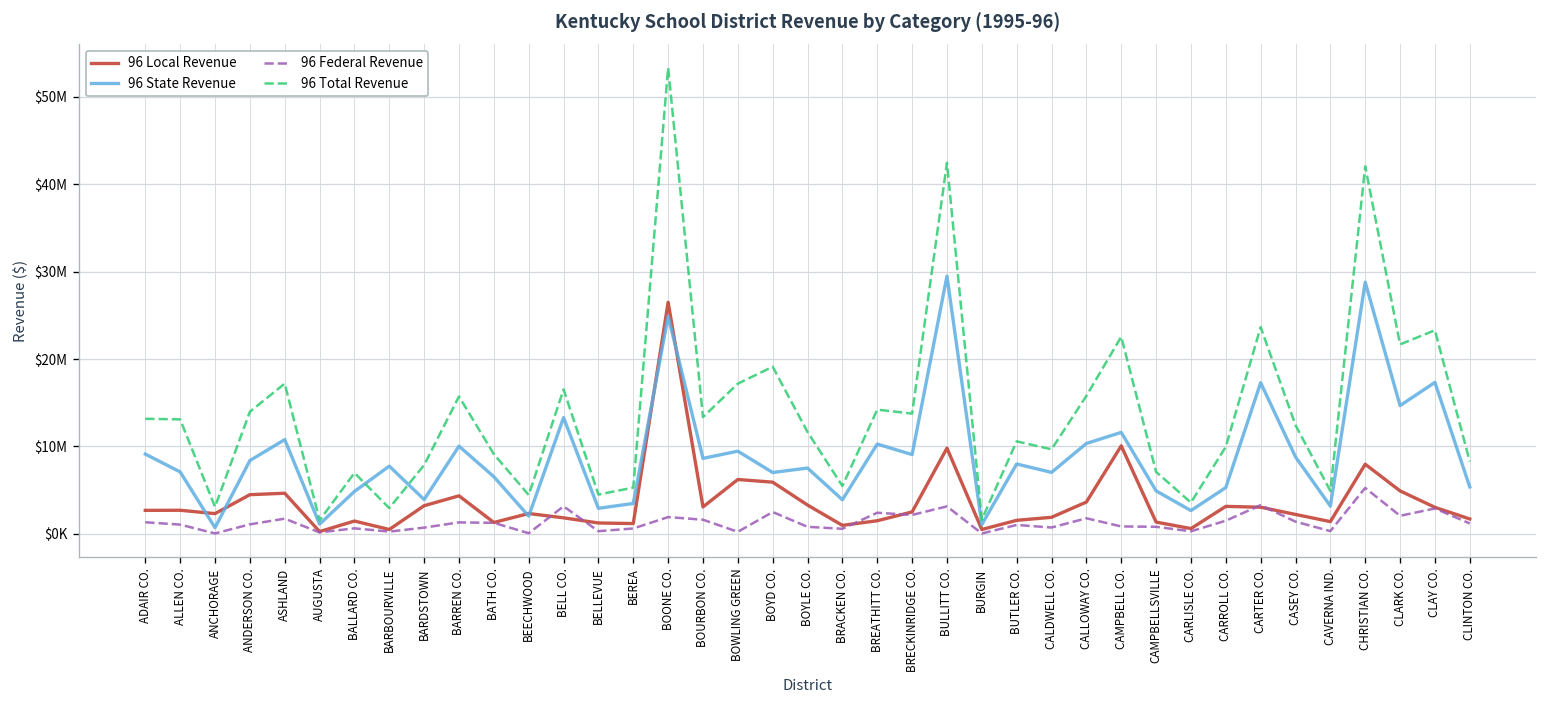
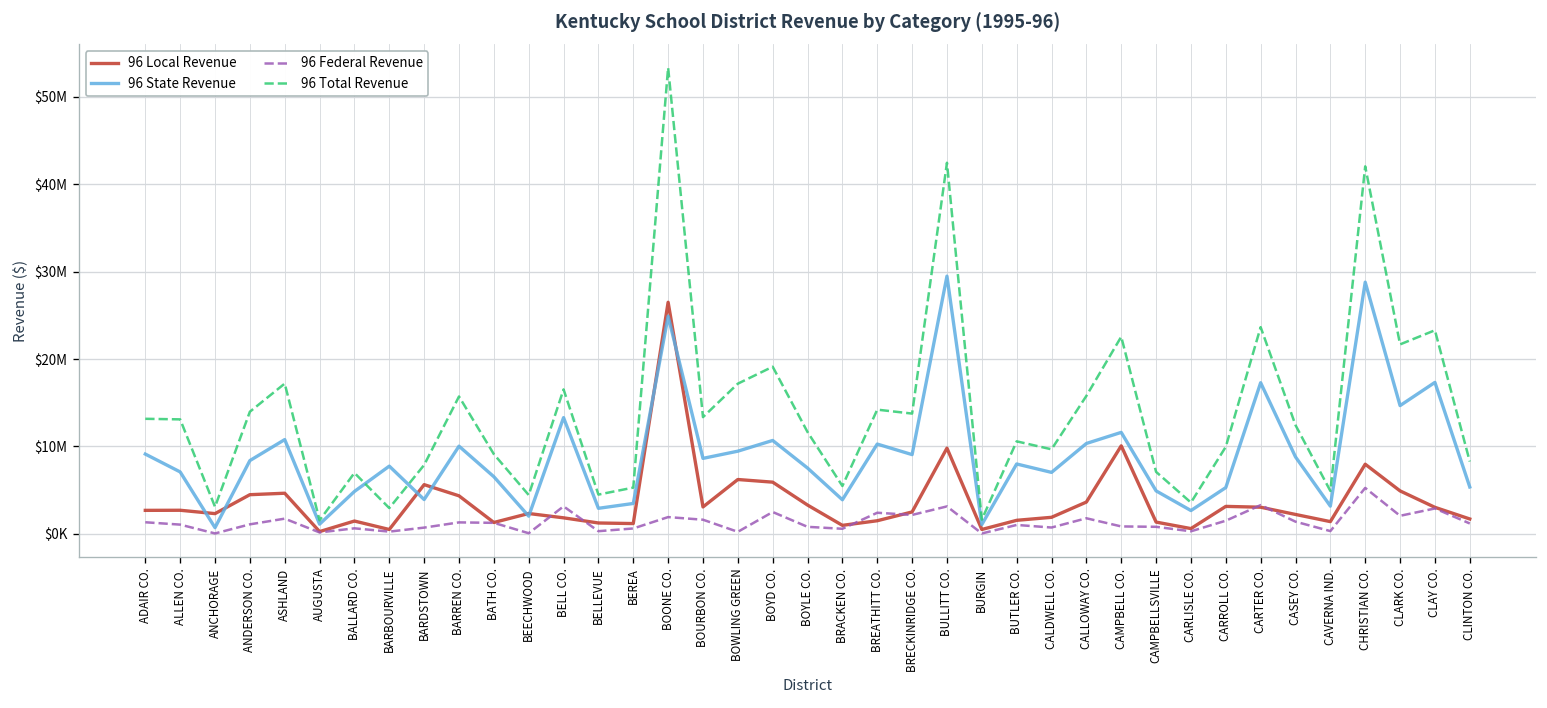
96 Local Revenue, BARDSTOWN: $3000000 -> $6000000
96 State Revenue, BOYD CO.: $7000000 -> $11000000
